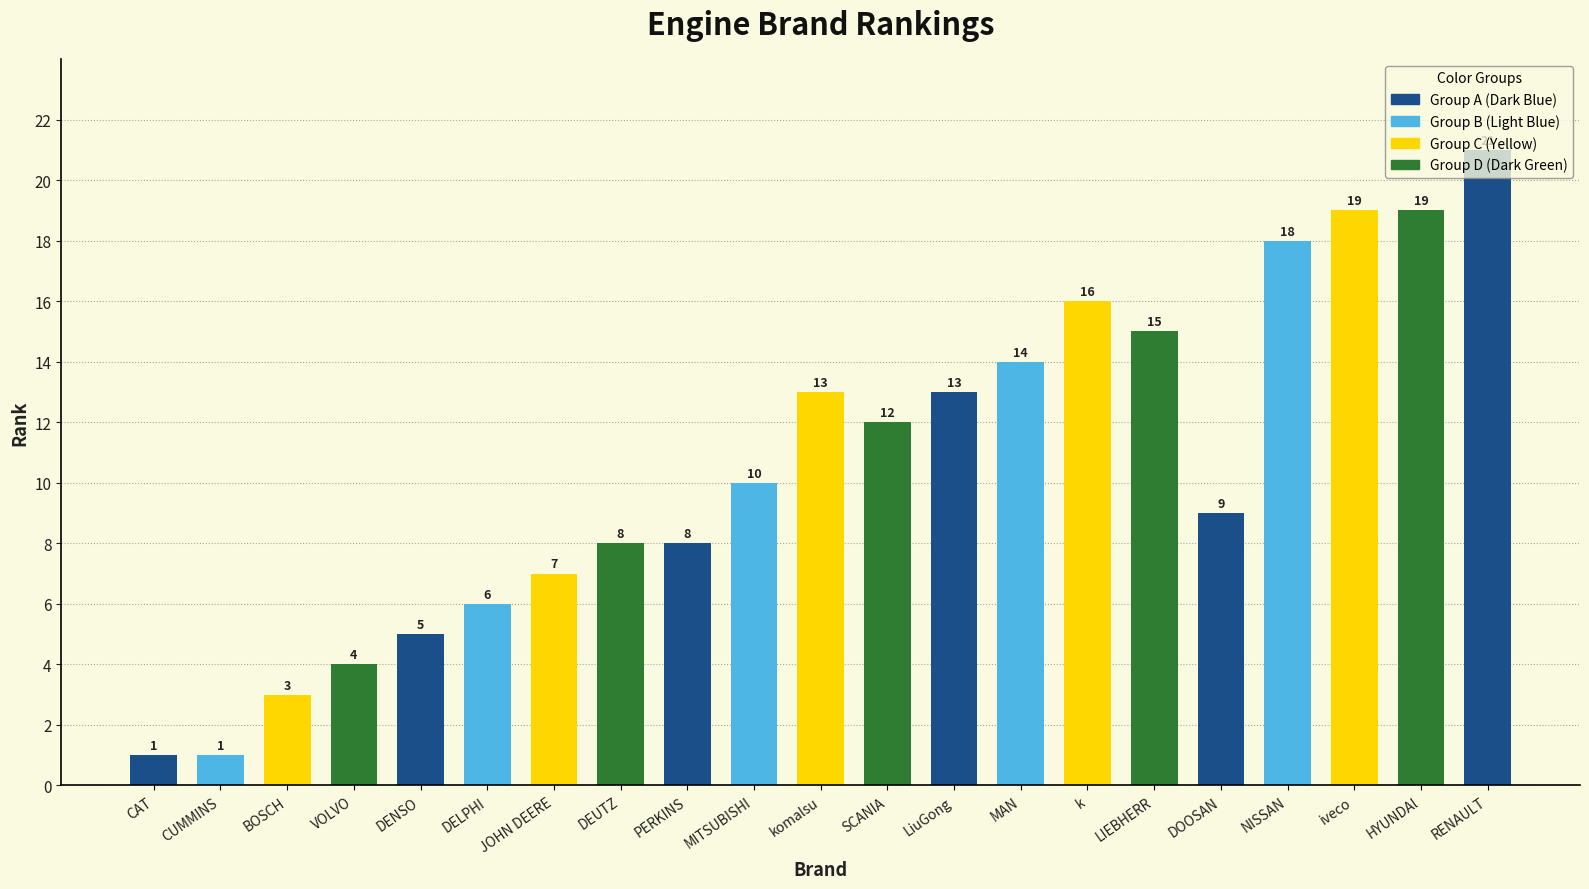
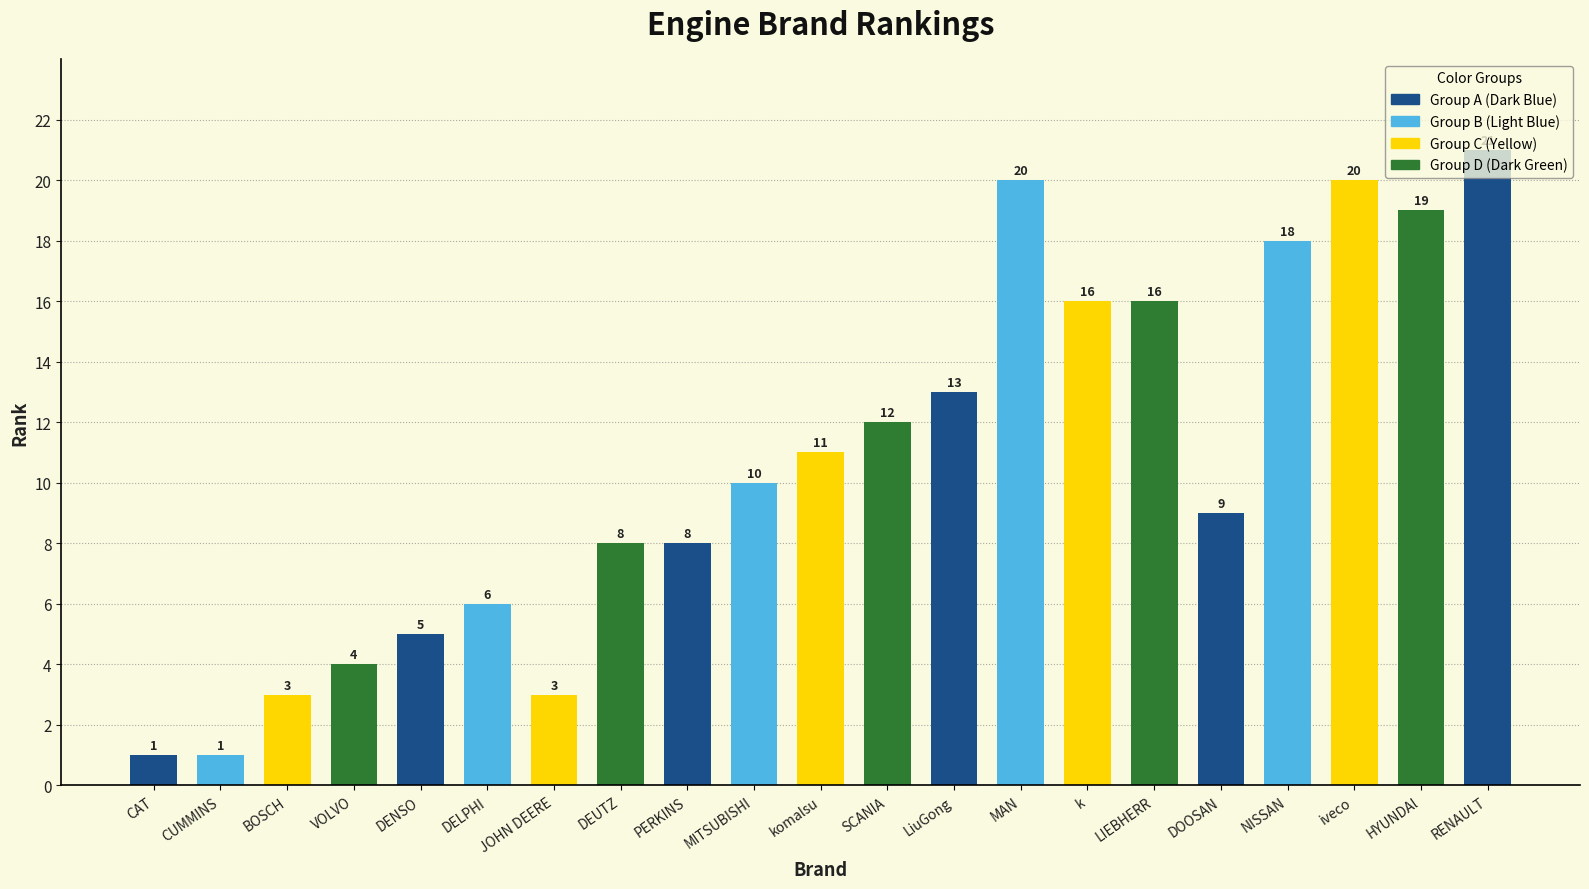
JOHN DEERE: 7 -> 3
komalsu: 13 -> 11
MAN: 14 -> 20
LIEBHERR: 15 -> 16
iveco: 19 -> 20
